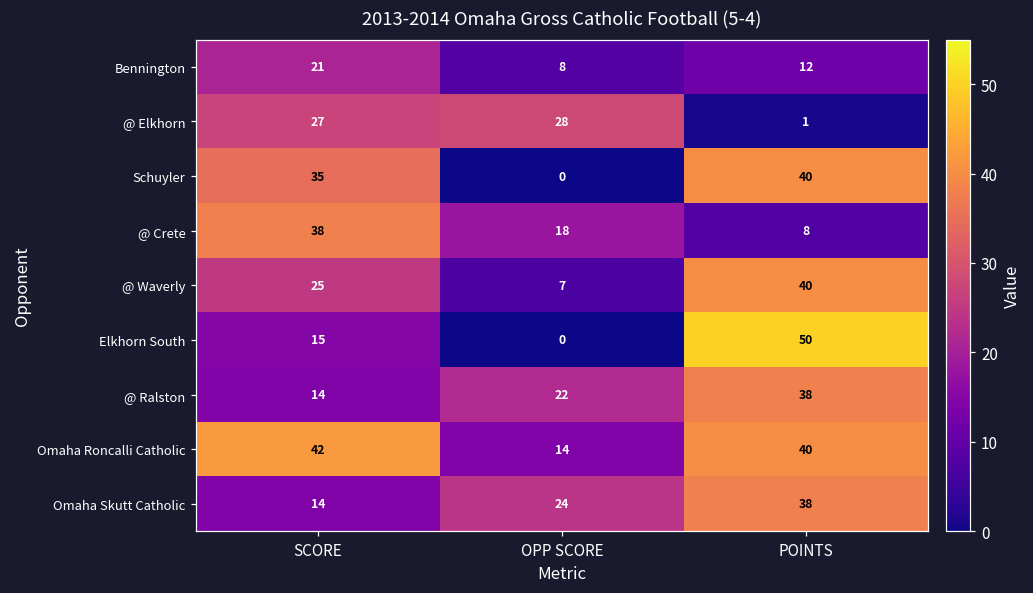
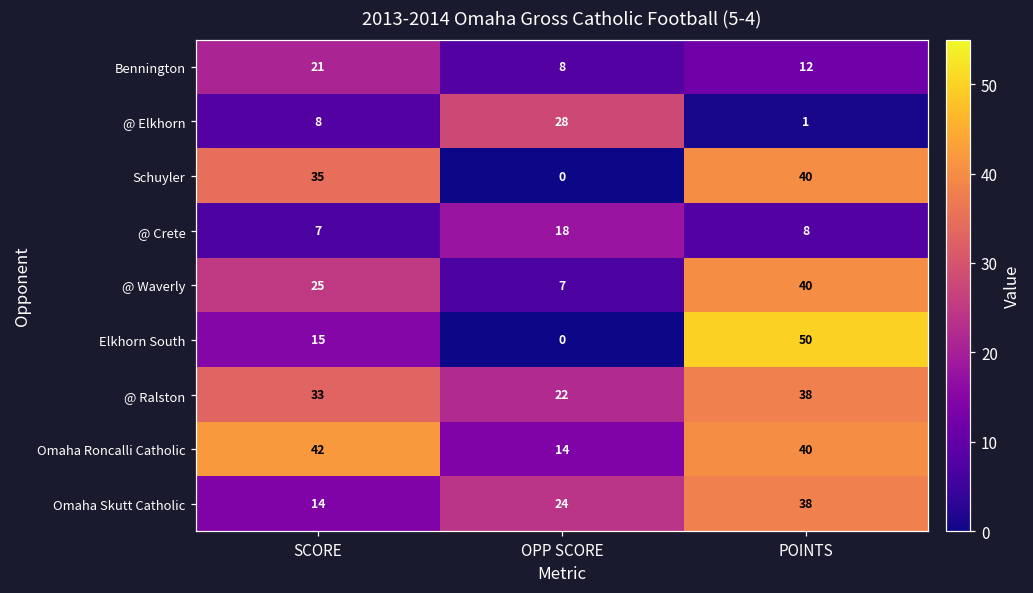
@ Elkhorn, SCORE: 27 -> 8
@ Crete, SCORE: 38 -> 7
@ Ralston, SCORE: 14 -> 33
